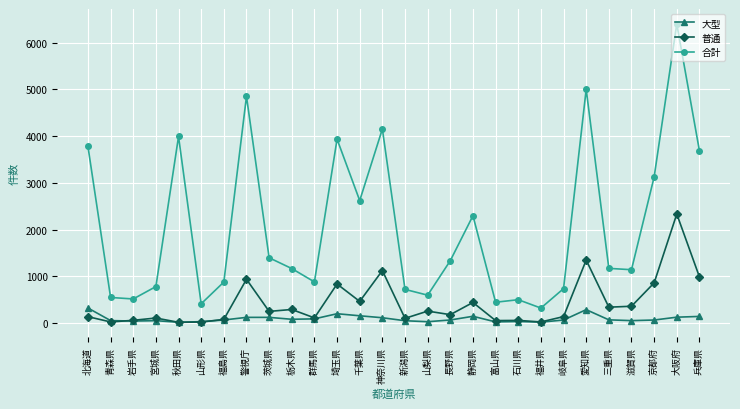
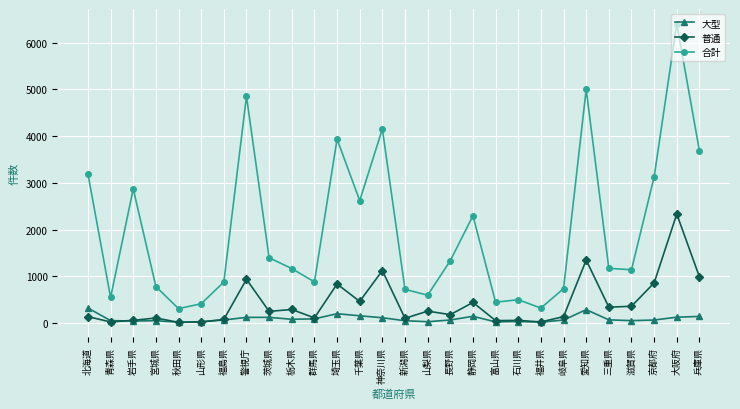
合計, 北海道: 3800 -> 3200
合計, 岩手県: 500 -> 2900
合計, 秋田県: 4000 -> 300
